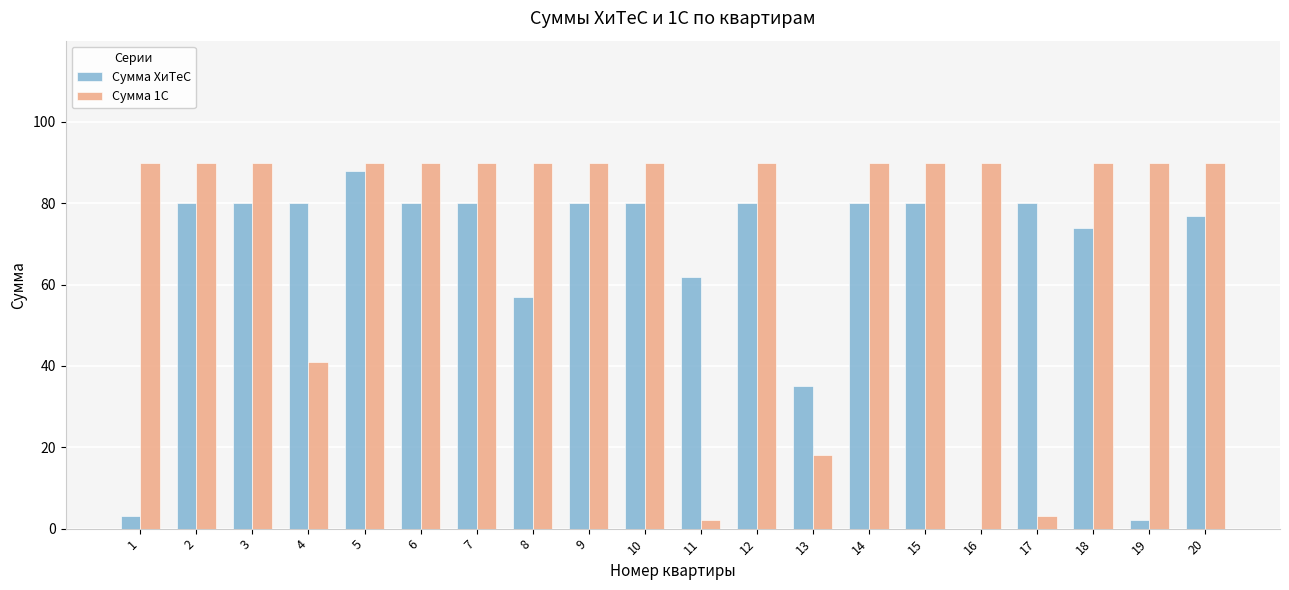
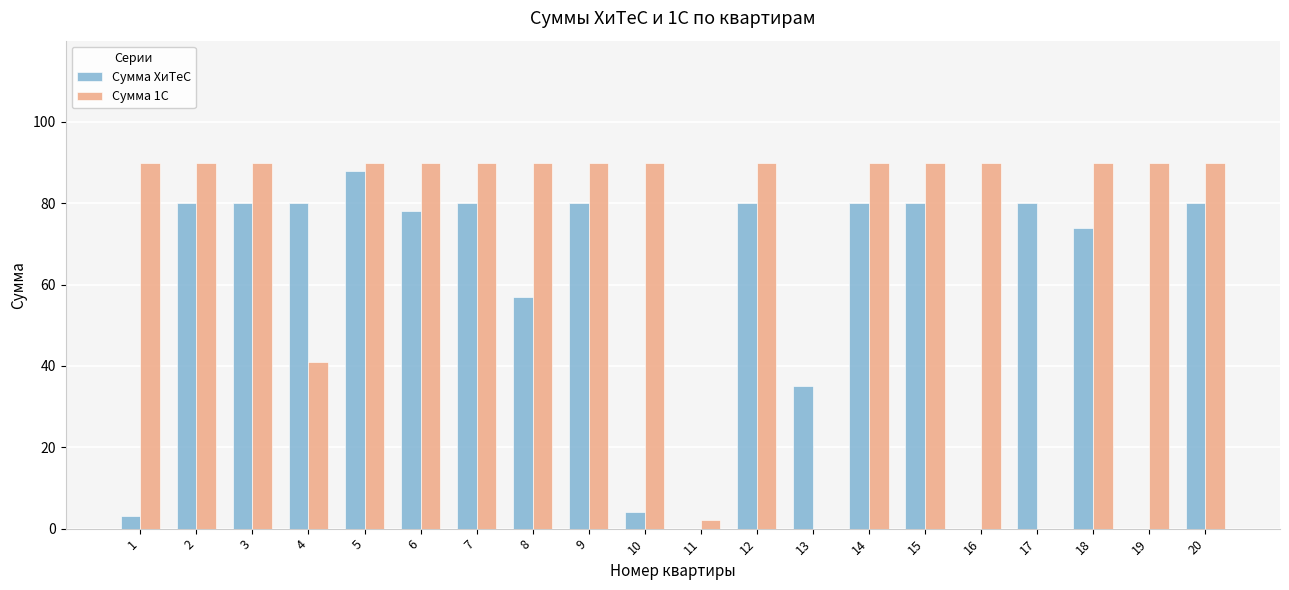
Сумма ХиТеС, 6: 80 -> 78
Сумма ХиТеС, 10: 80 -> 4
Сумма ХиТеС, 11: 62 -> 0
Сумма 1С, 13: 18 -> 0
Сумма 1С, 17: 3 -> 0
Сумма ХиТеС, 19: 2 -> 0
Сумма ХиТеС, 20: 77 -> 80
